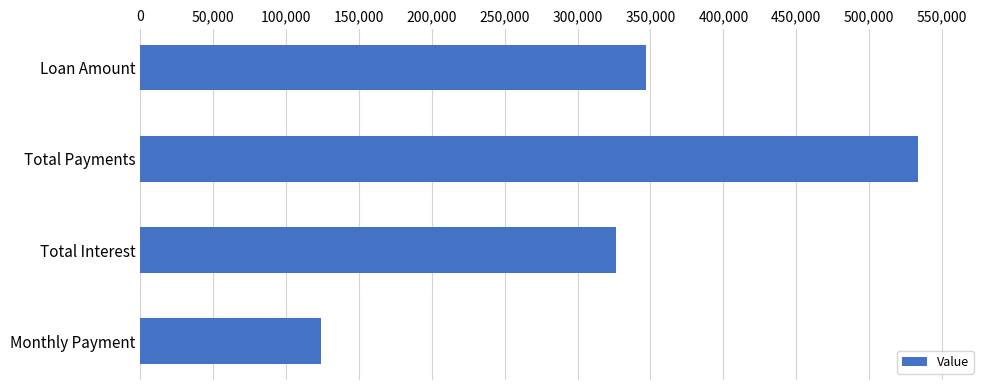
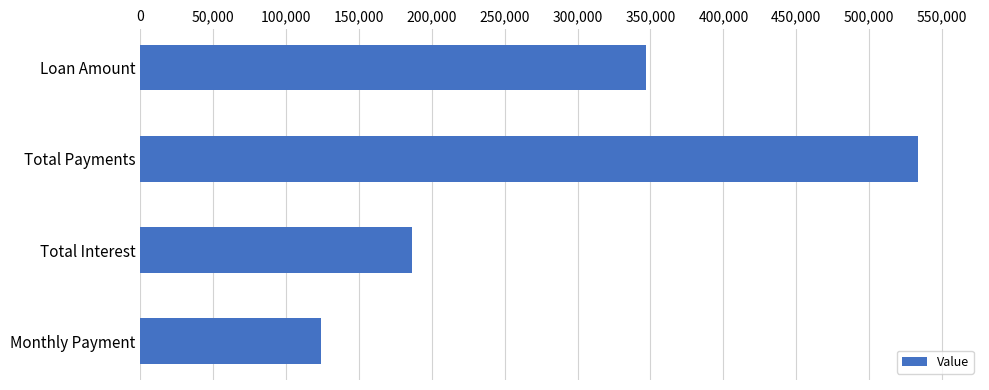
Total Interest: 327,000 -> 186,000
